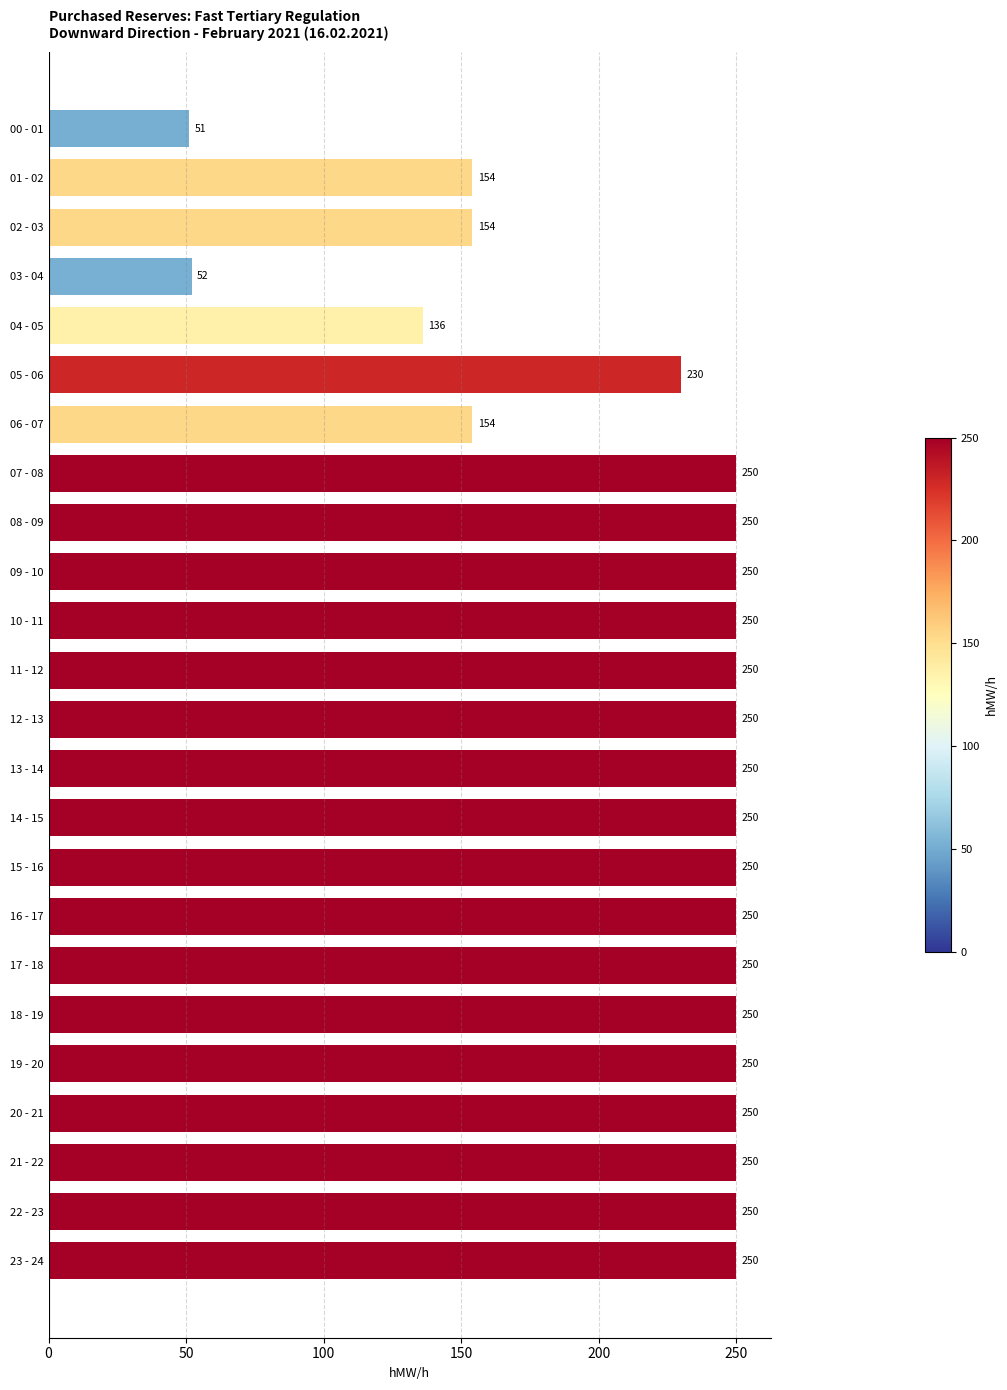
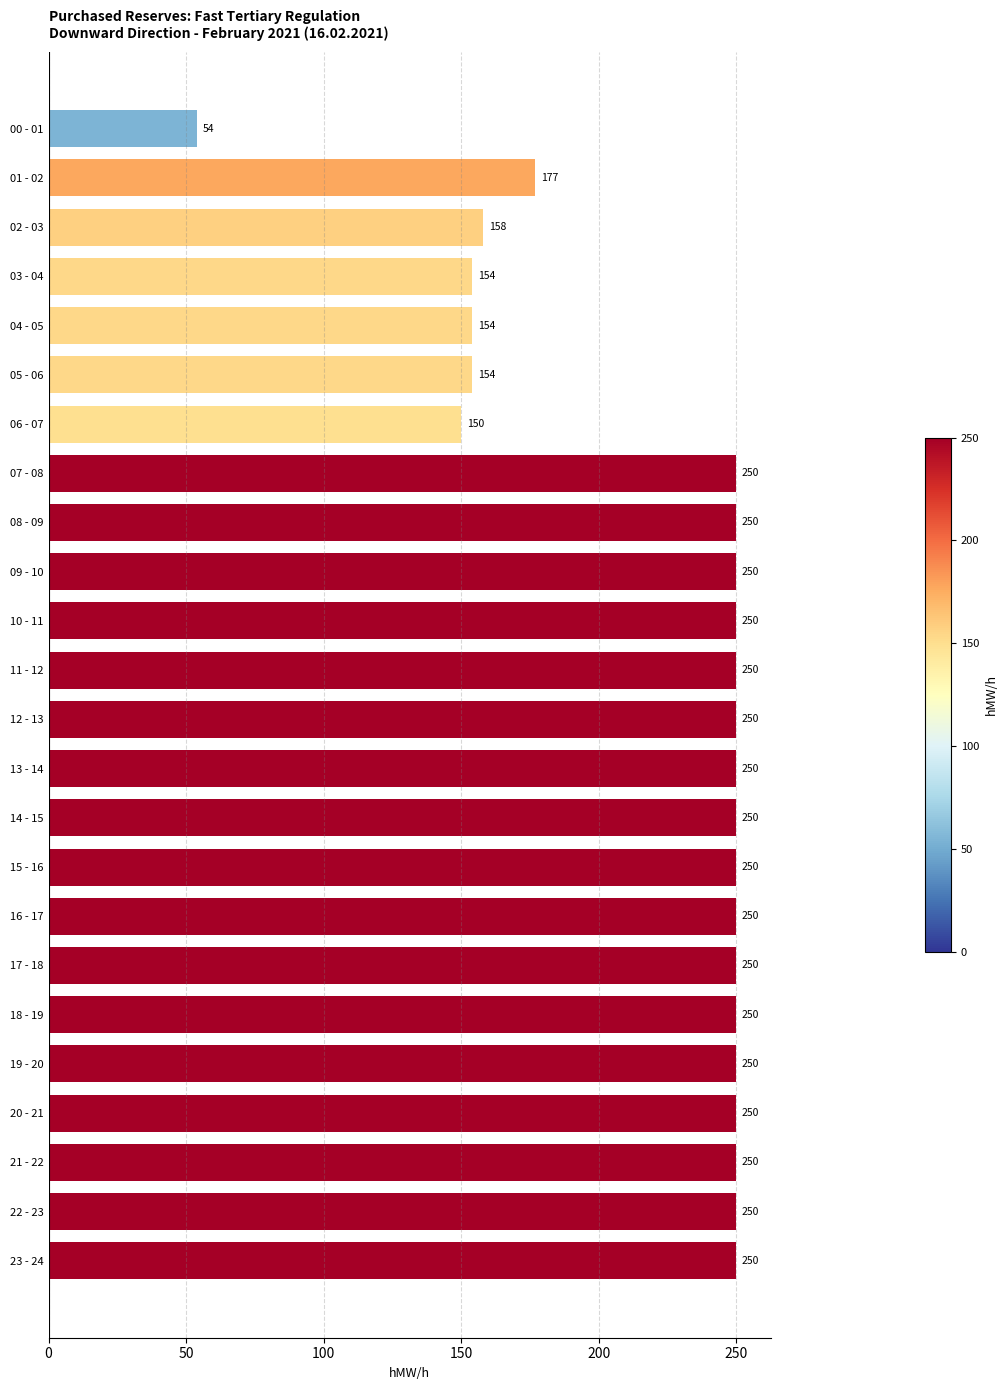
00 - 01: 51 -> 54
01 - 02: 154 -> 177
02 - 03: 154 -> 158
03 - 04: 52 -> 154
04 - 05: 136 -> 154
05 - 06: 230 -> 154
06 - 07: 154 -> 150
